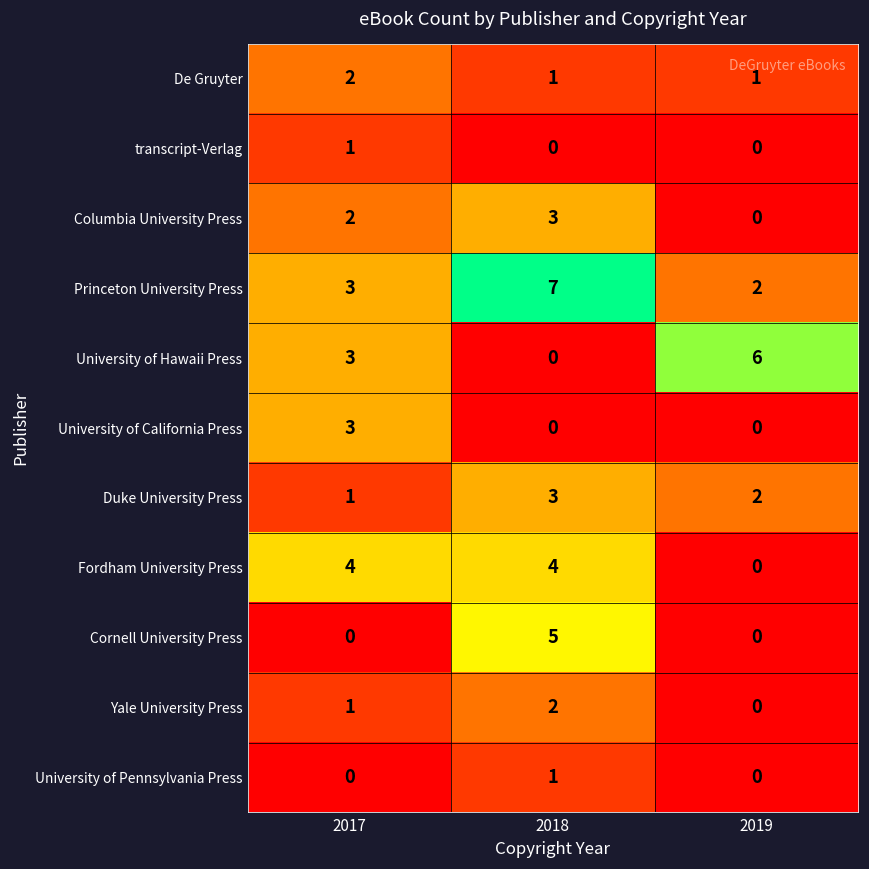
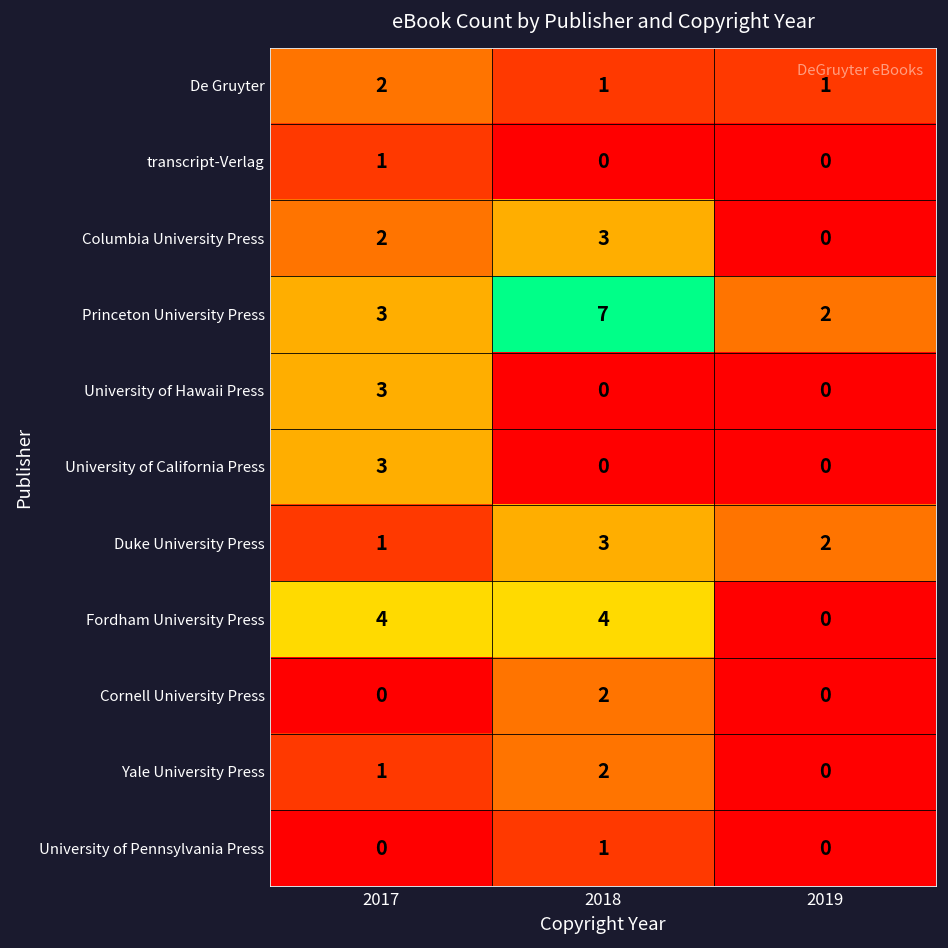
University of Hawaii Press, 2019: 6 -> 0
Cornell University Press, 2018: 5 -> 2
